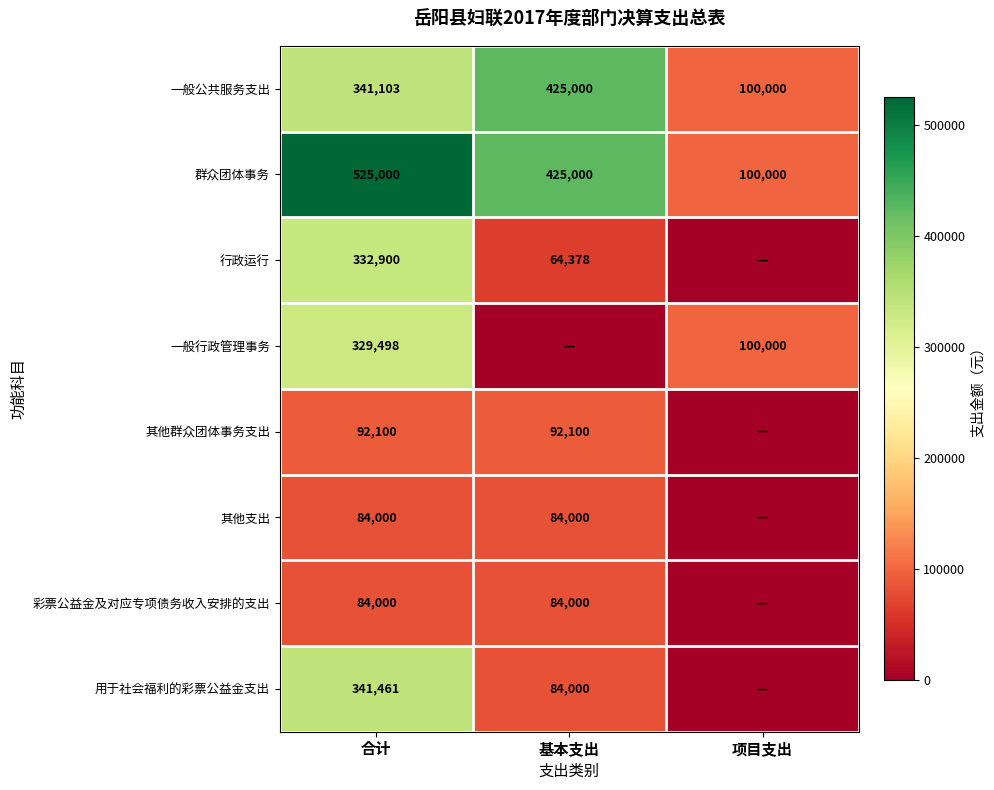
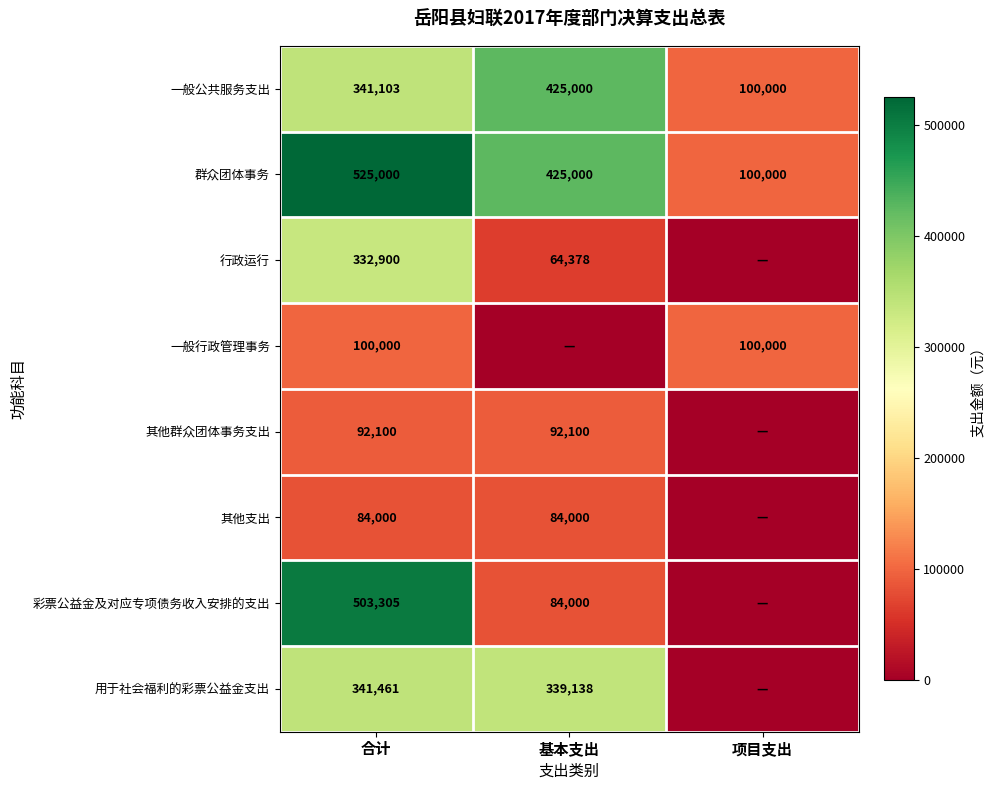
一般行政管理事务, 合计: 329,498 -> 100,000
彩票公益金及对应专项债务收入安排的支出, 合计: 84,000 -> 503,305
用于社会福利的彩票公益金支出, 基本支出: 84,000 -> 339,138
